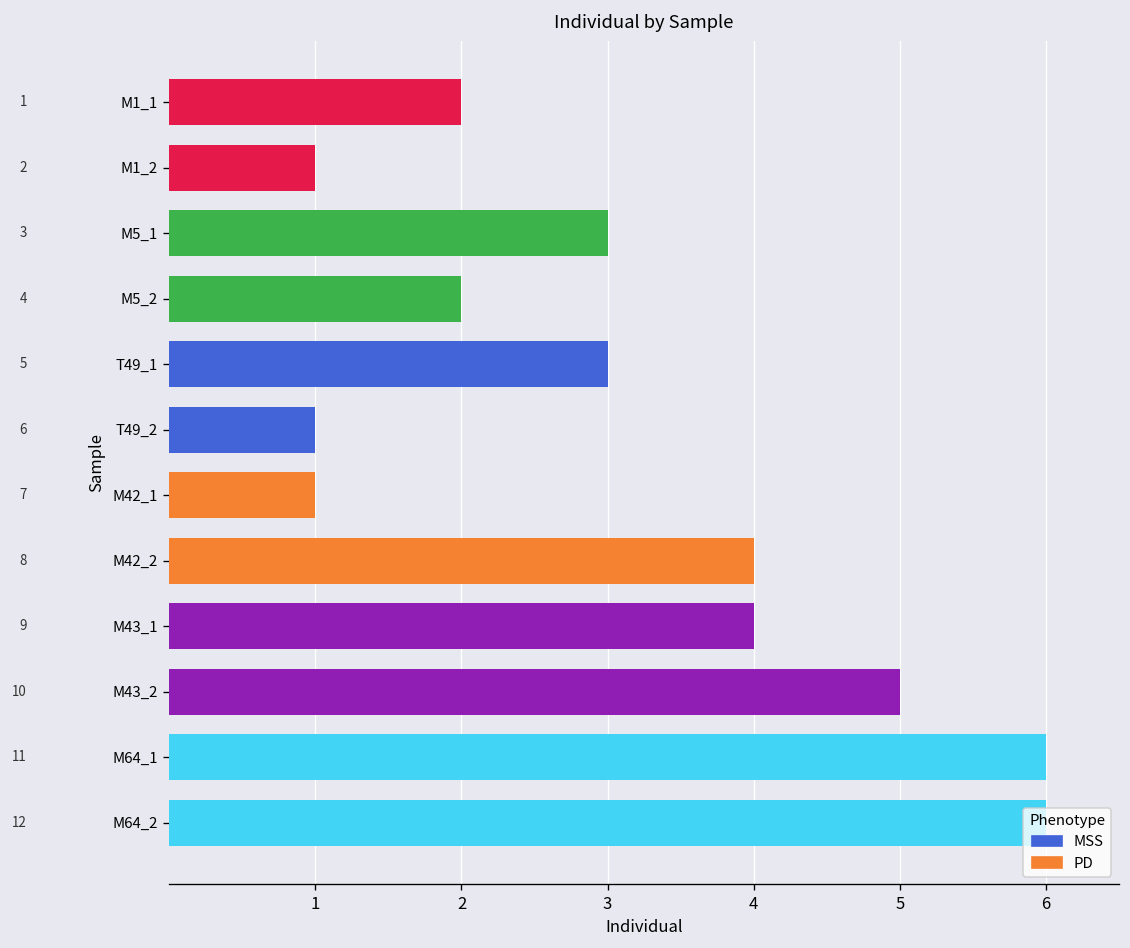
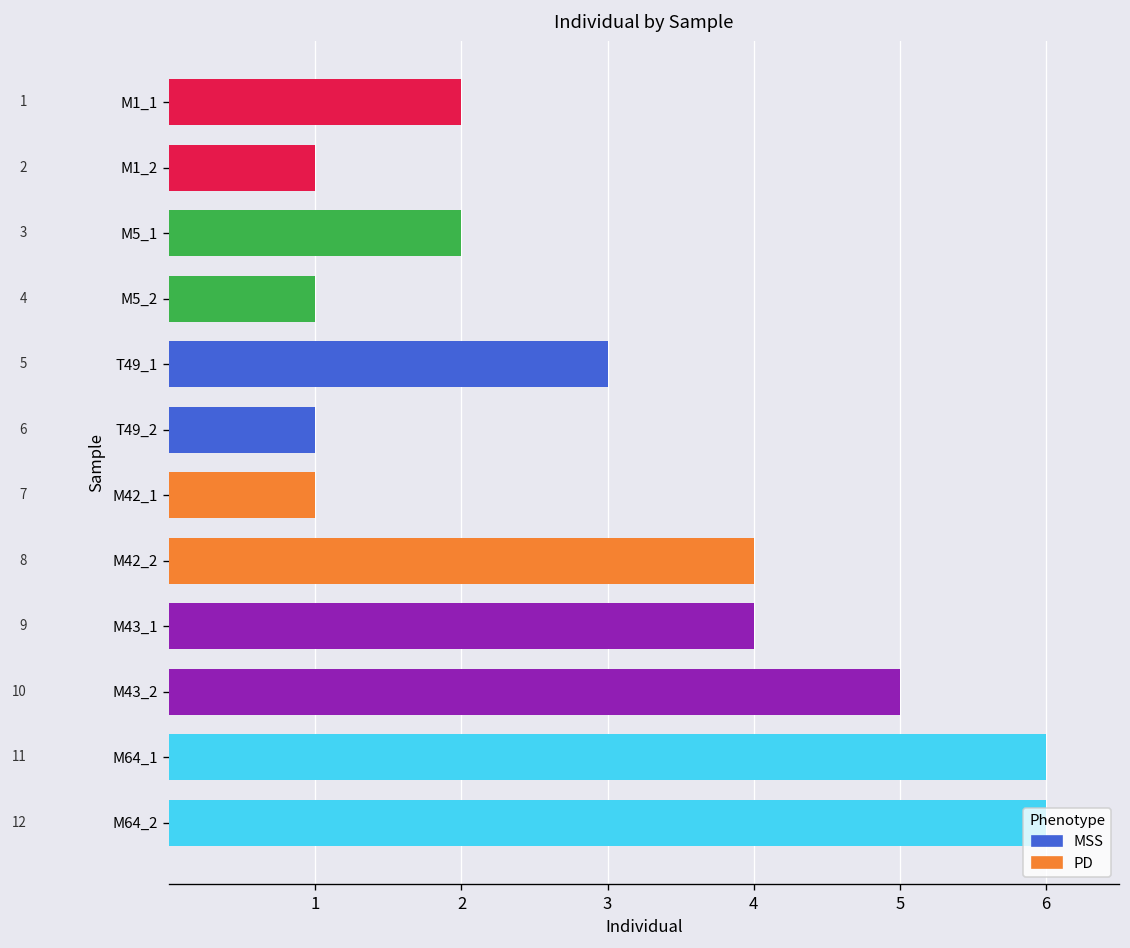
M5_1: 3 -> 2
M5_2: 2 -> 1
